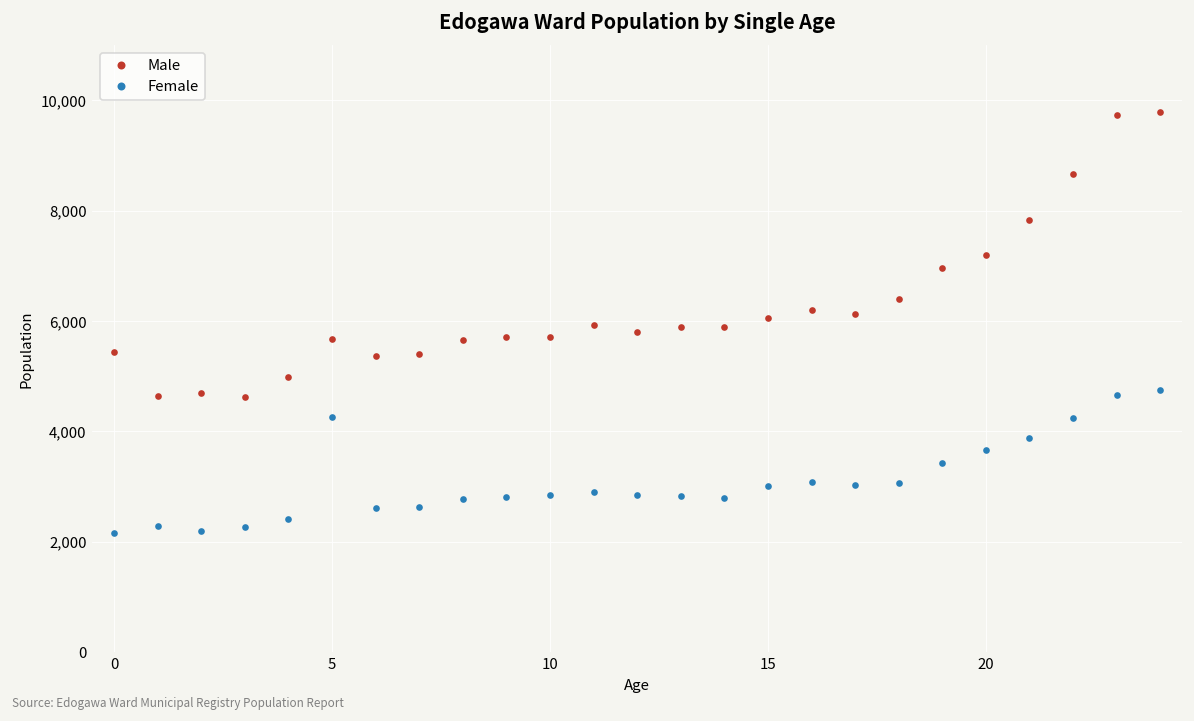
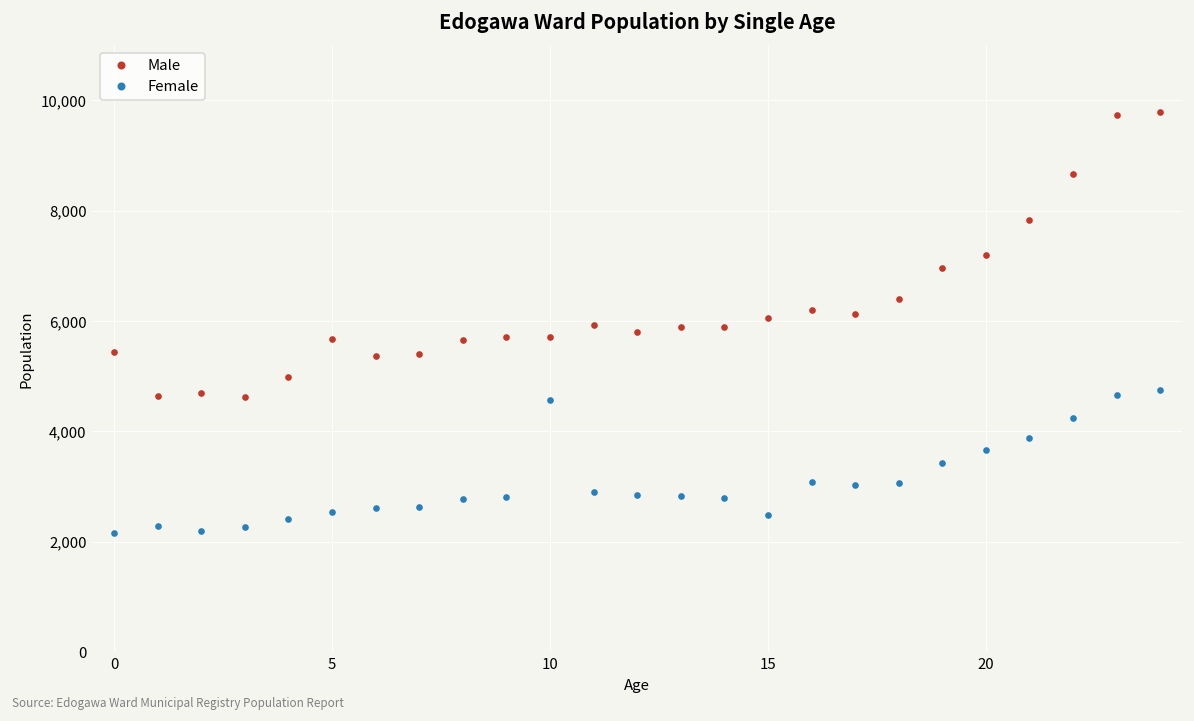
Female, 5: 4,300 -> 2,500
Female, 10: 2,800 -> 4,600
Female, 15: 3,000 -> 2,500
